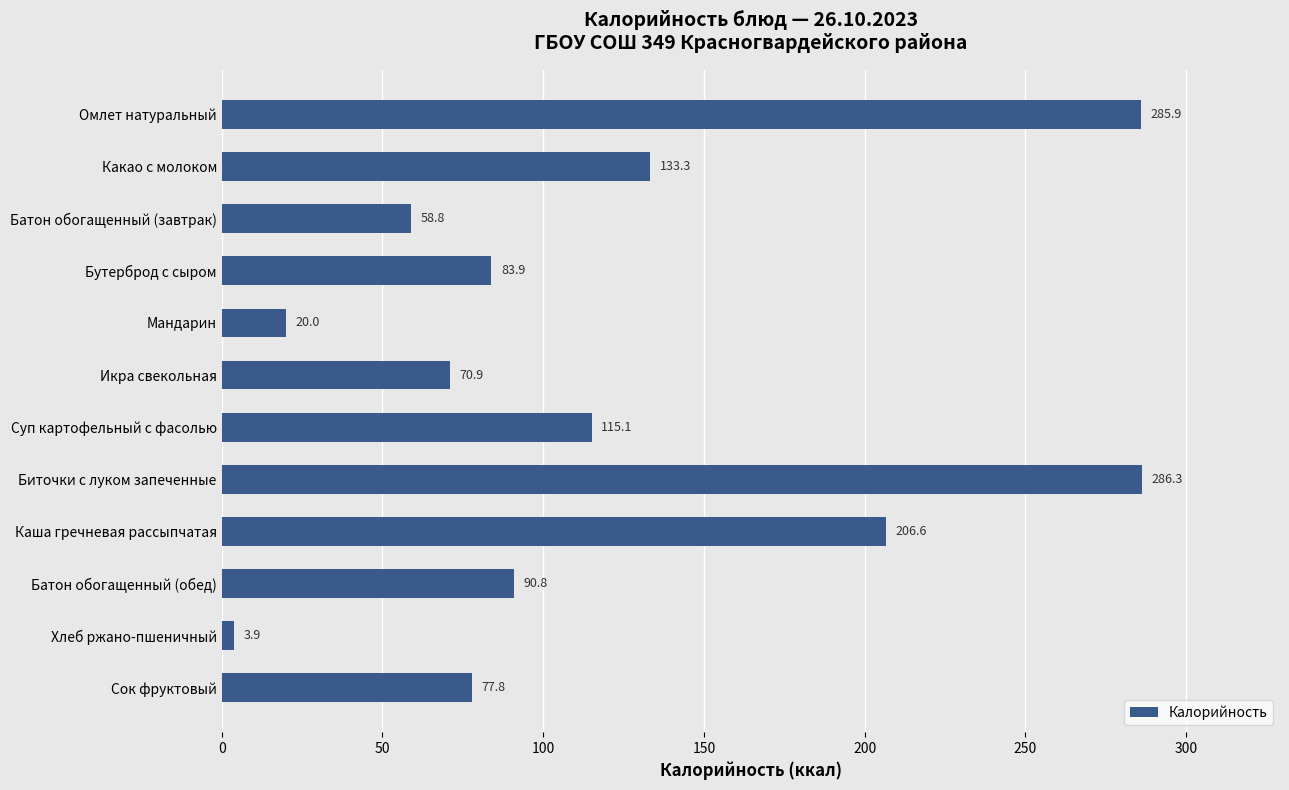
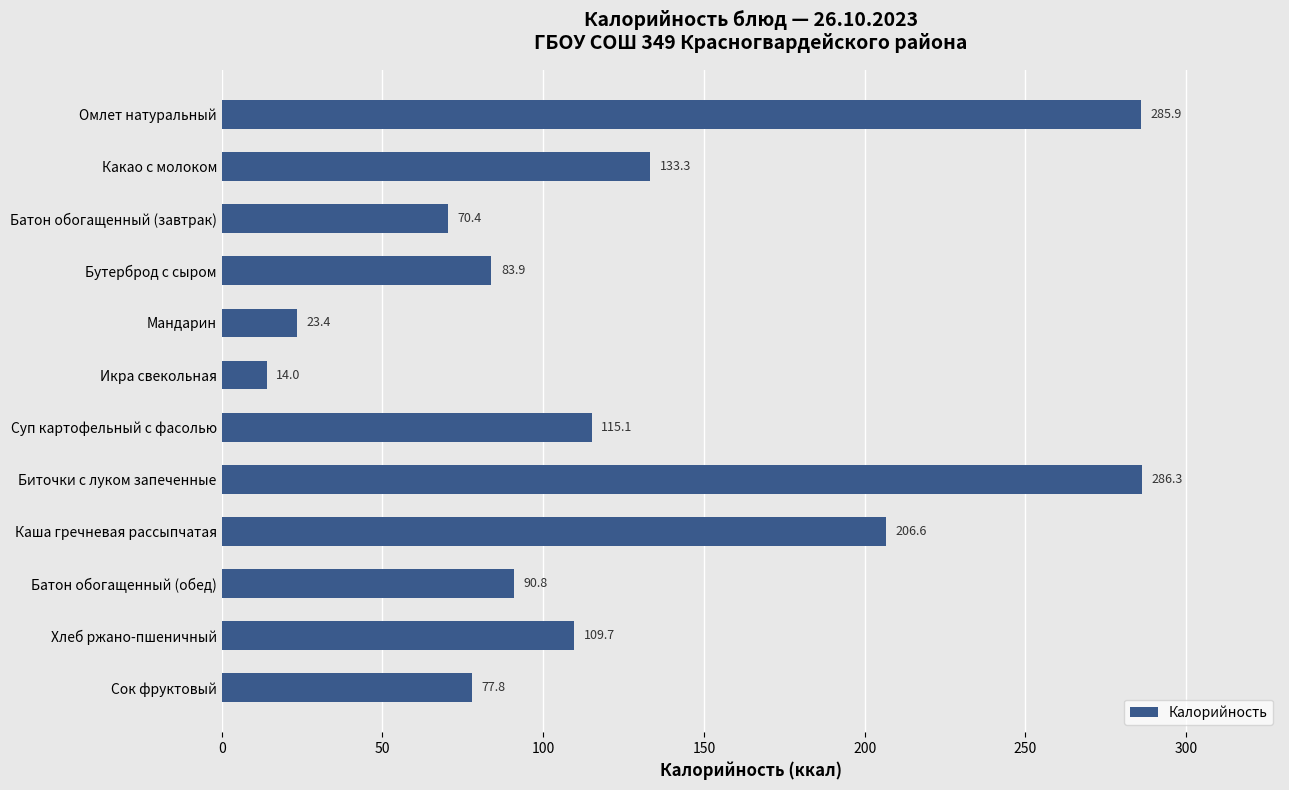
Батон обогащенный (завтрак): 58.8 -> 70.4
Мандарин: 20.0 -> 23.4
Икра свекольная: 70.9 -> 14.0
Хлеб ржано-пшеничный: 3.9 -> 109.7
